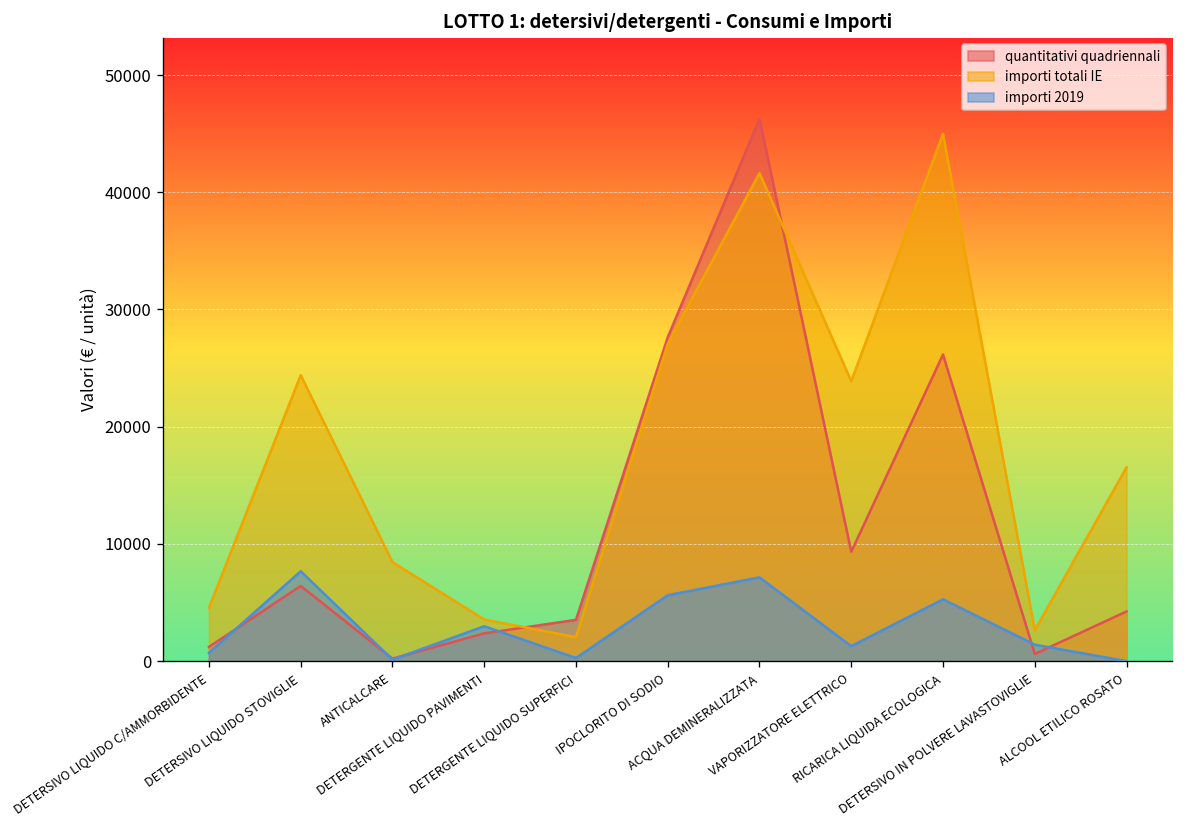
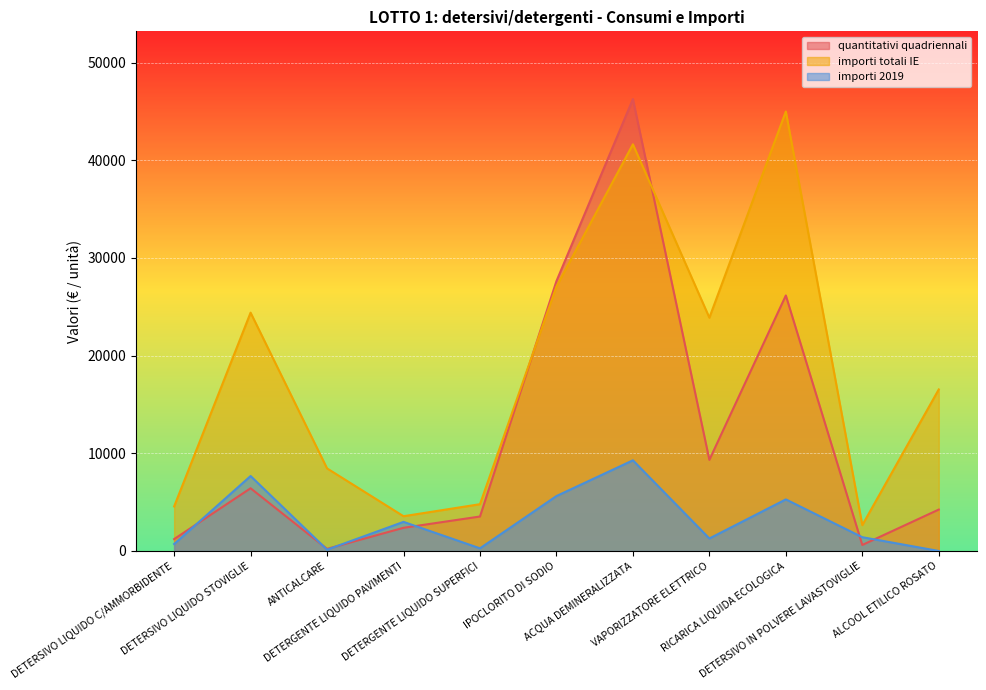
importi totali IE, DETERGENTE LIQUIDO SUPERFICI: 2000 -> 5000
importi 2019, ACQUA DEMINERALIZZATA: 7000 -> 9000
